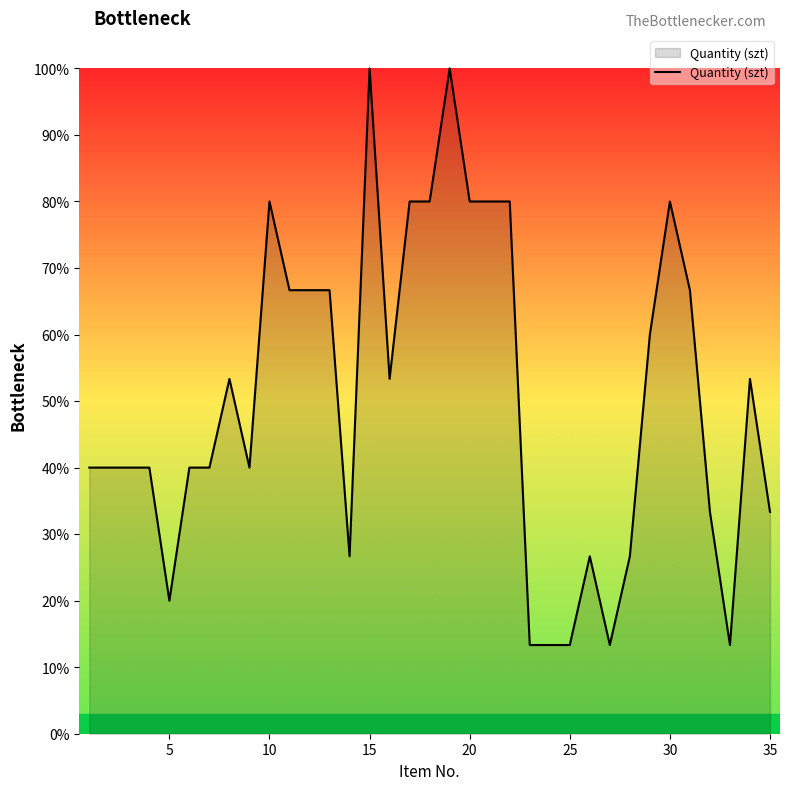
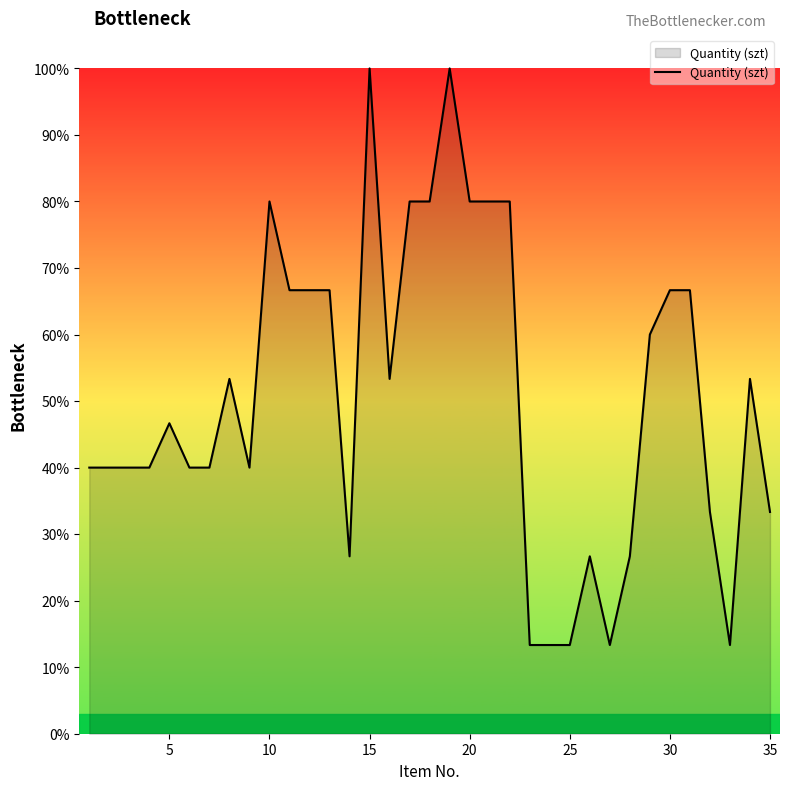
5: 20% -> 47%
30: 80% -> 67%
